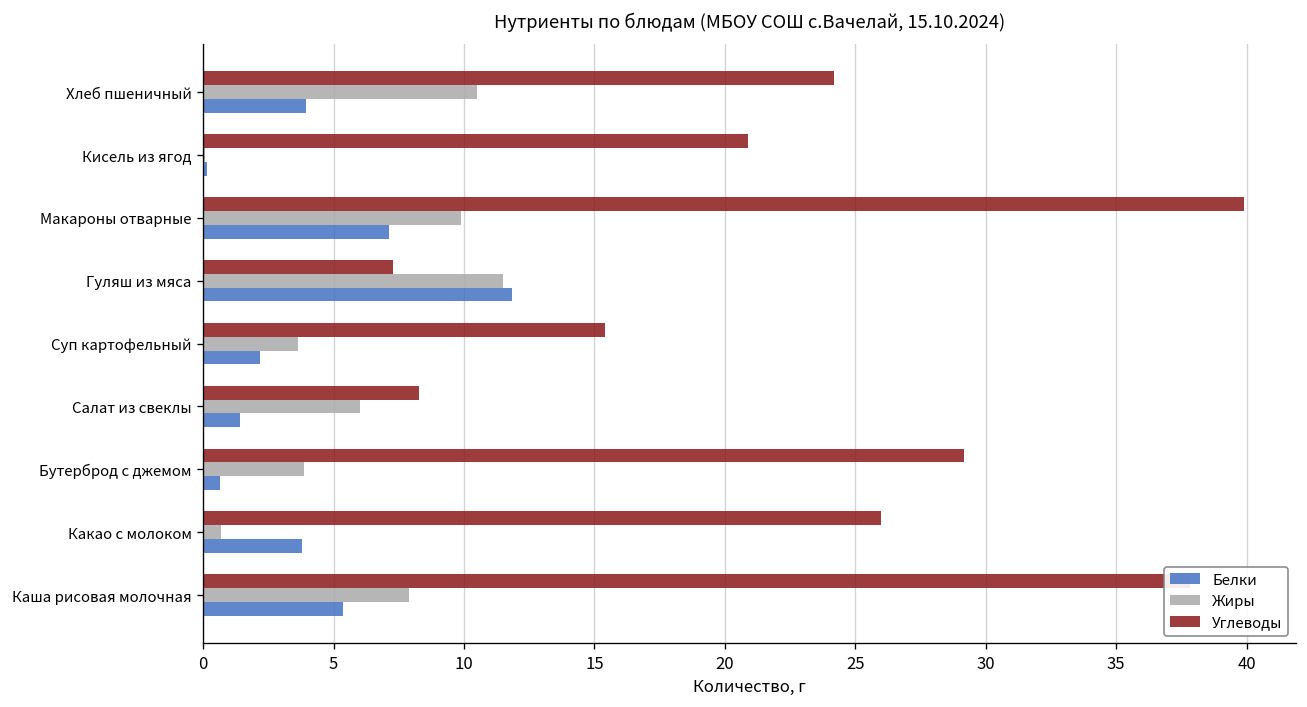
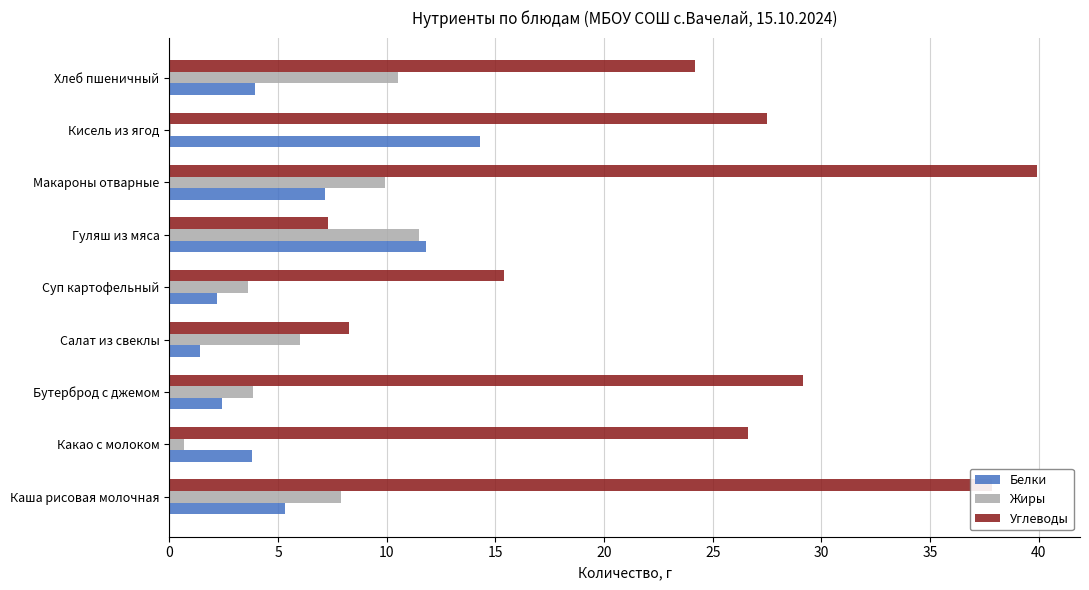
Углеводы, Кисель из ягод: 20.9 -> 27.5
Белки, Кисель из ягод: 0.2 -> 14.3
Белки, Бутерброд с джемом: 0.6 -> 2.4
Углеводы, Какао с молоком: 26.0 -> 26.6
